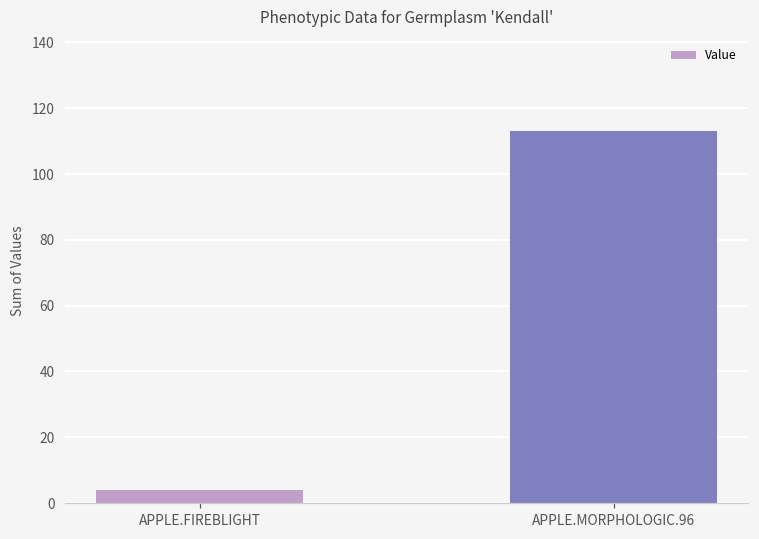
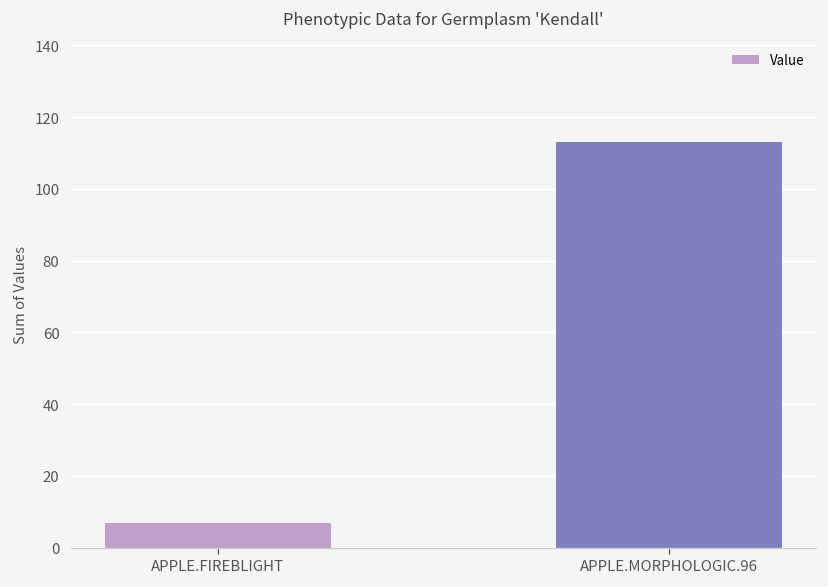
APPLE.FIREBLIGHT: 4 -> 7
